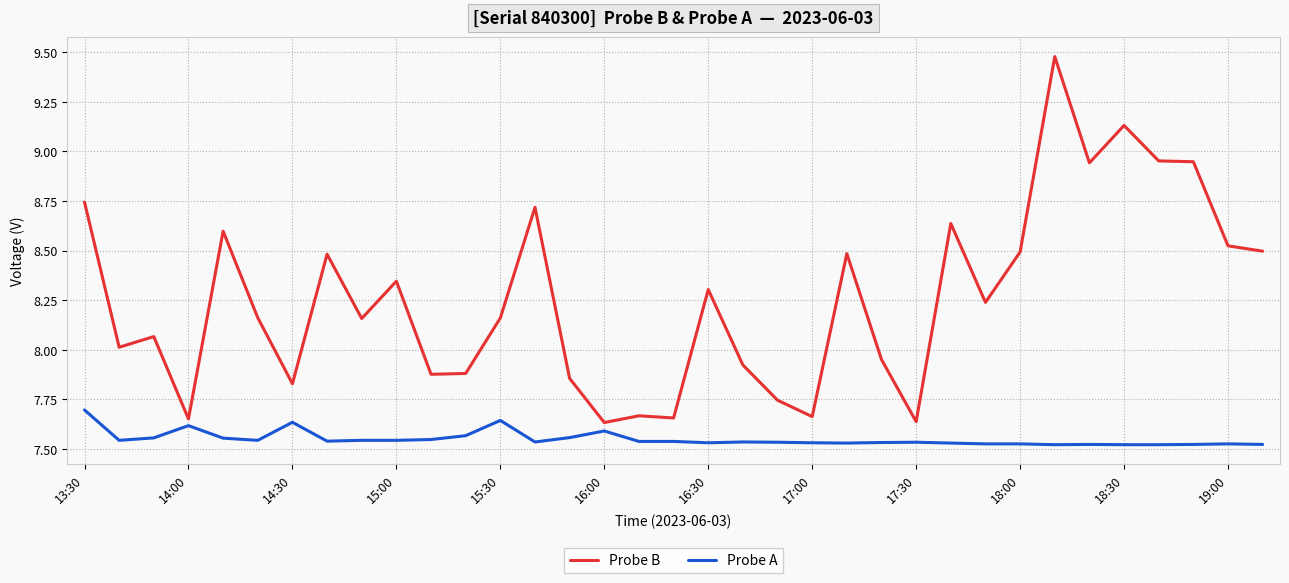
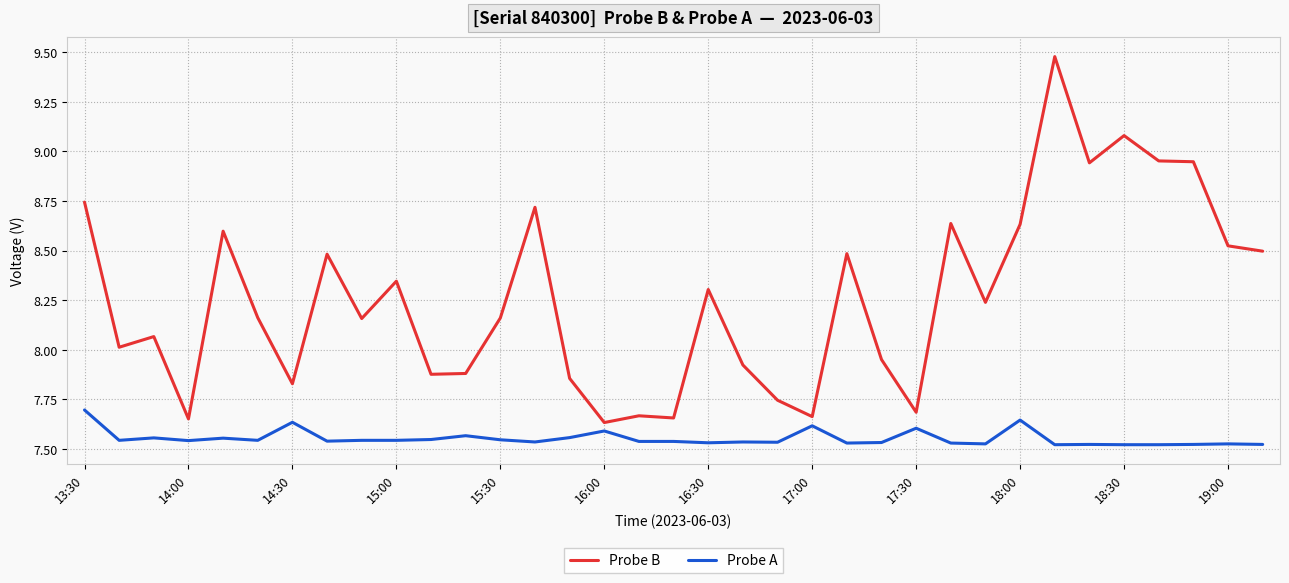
Probe A, 14:00: 7.62 -> 7.54
Probe A, 15:30: 7.64 -> 7.55
Probe A, 17:00: 7.53 -> 7.62
Probe B, 17:30: 7.64 -> 7.69
Probe A, 17:30: 7.53 -> 7.60
Probe B, 18:00: 8.49 -> 8.63
Probe A, 18:00: 7.53 -> 7.65
Probe B, 18:30: 9.13 -> 9.08
